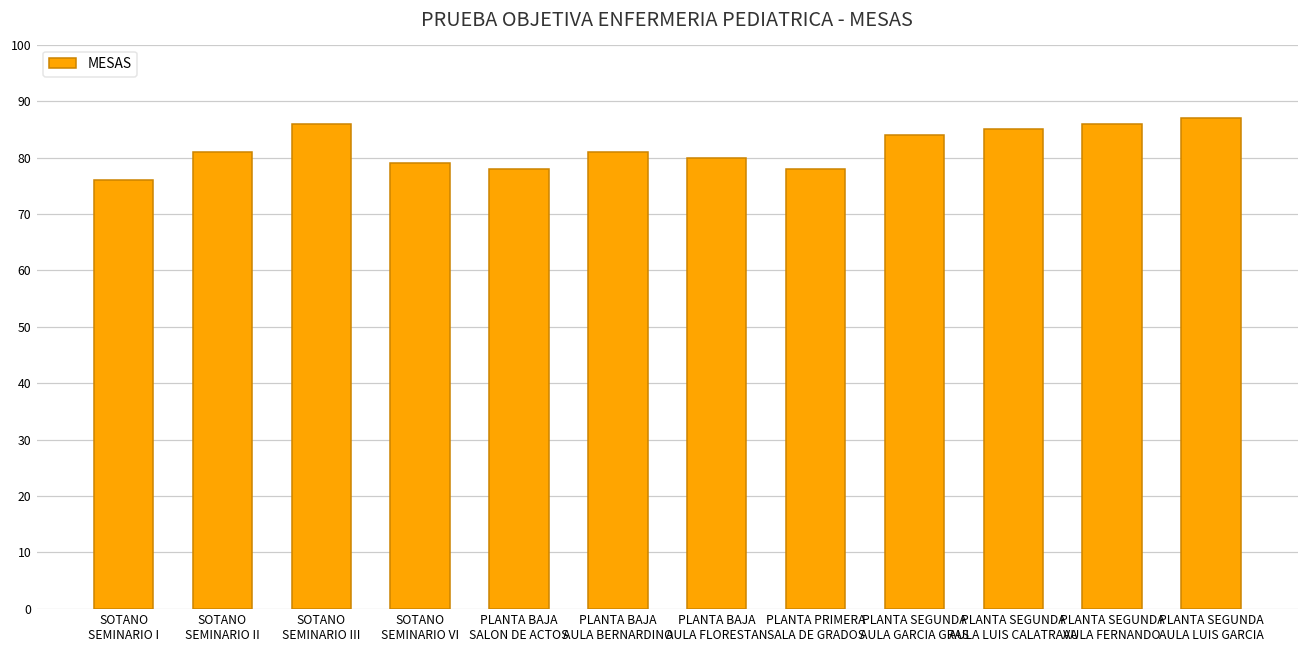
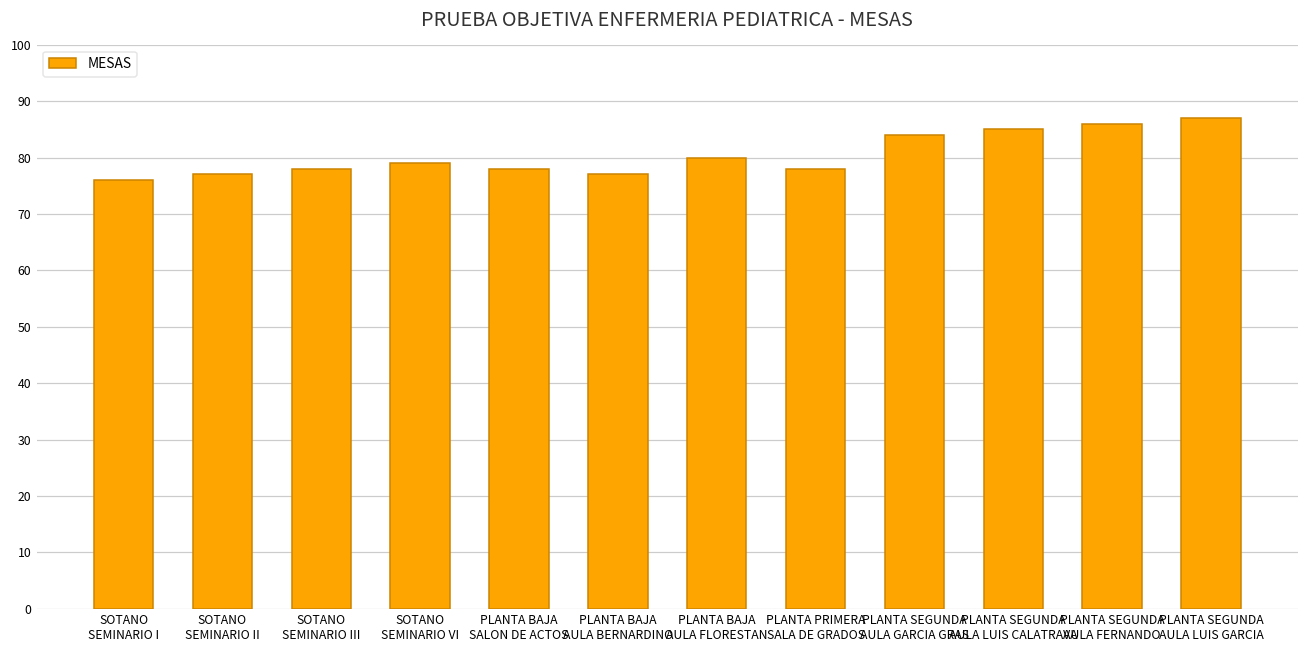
SOTANO SEMINARIO II: 81 -> 77
SOTANO SEMINARIO III: 86 -> 78
PLANTA BAJA AULA BERNARDINO: 81 -> 77
